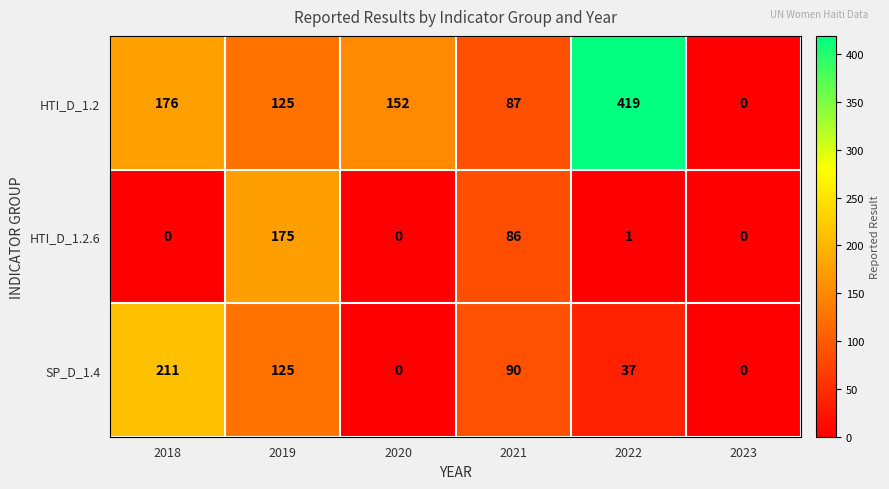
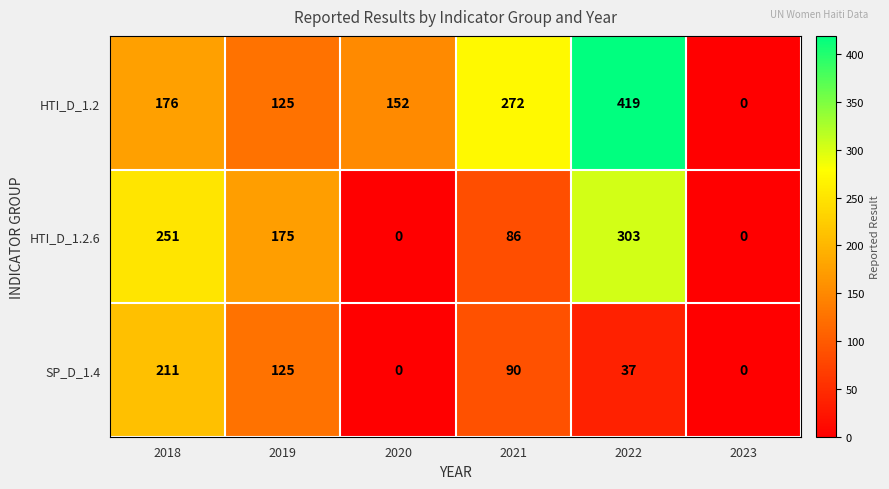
HTI_D_1.2, 2021: 87 -> 272
HTI_D_1.2.6, 2018: 0 -> 251
HTI_D_1.2.6, 2022: 1 -> 303
